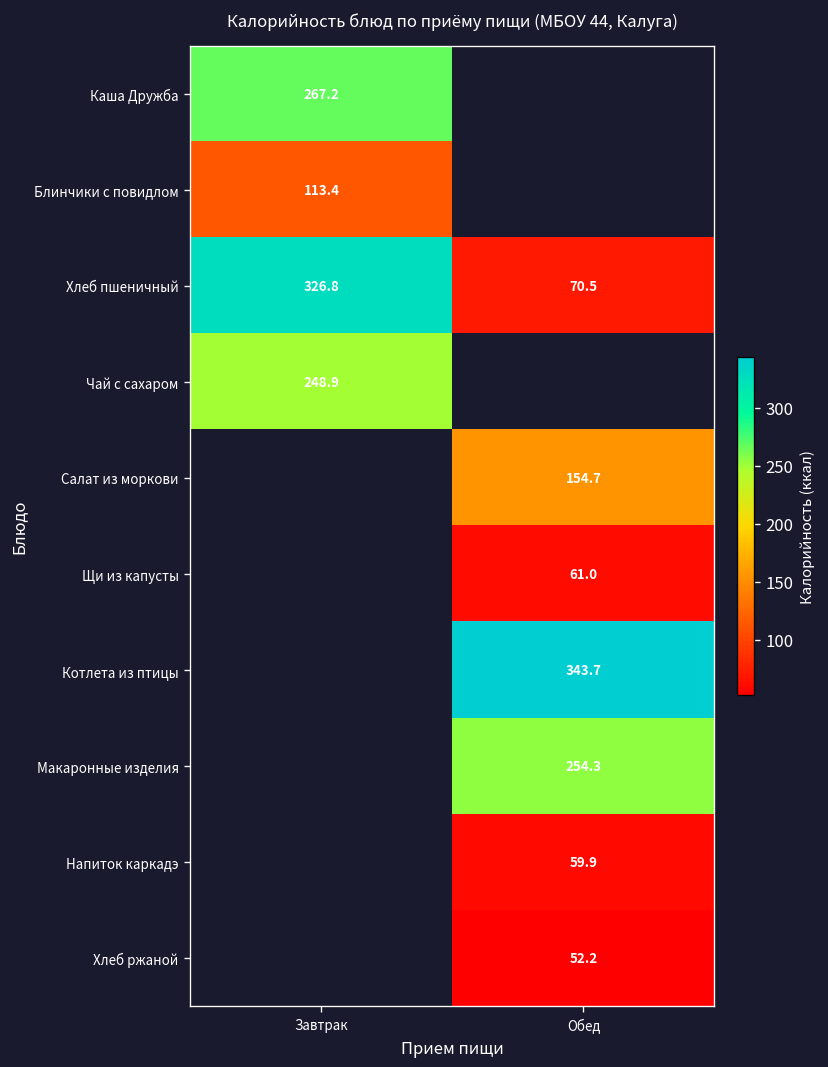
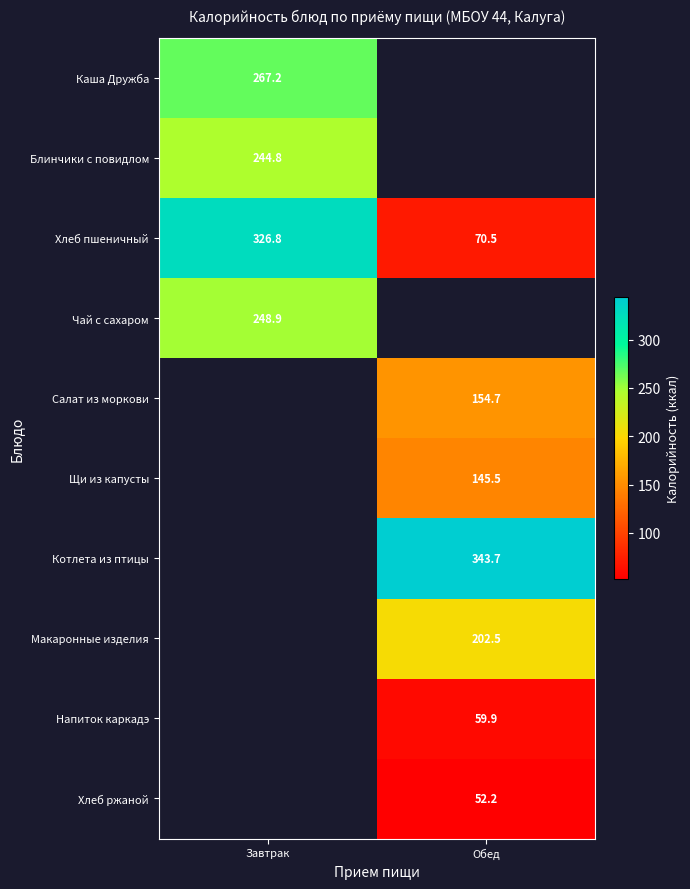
Блинчики с повидлом, Завтрак: 113.4 -> 244.8
Щи из капусты, Обед: 61.0 -> 145.5
Макаронные изделия, Обед: 254.3 -> 202.5
